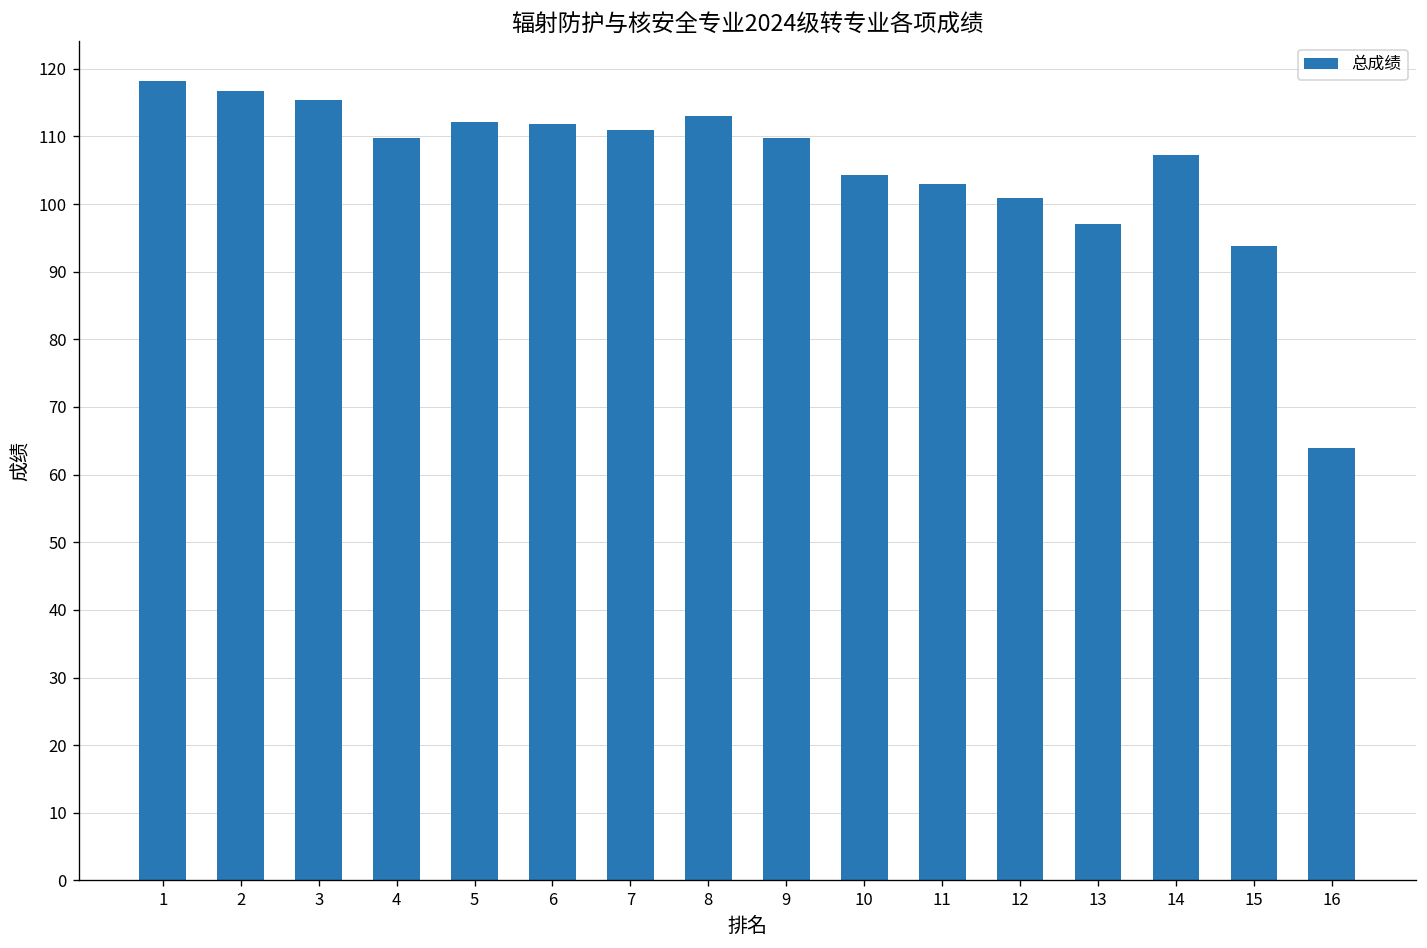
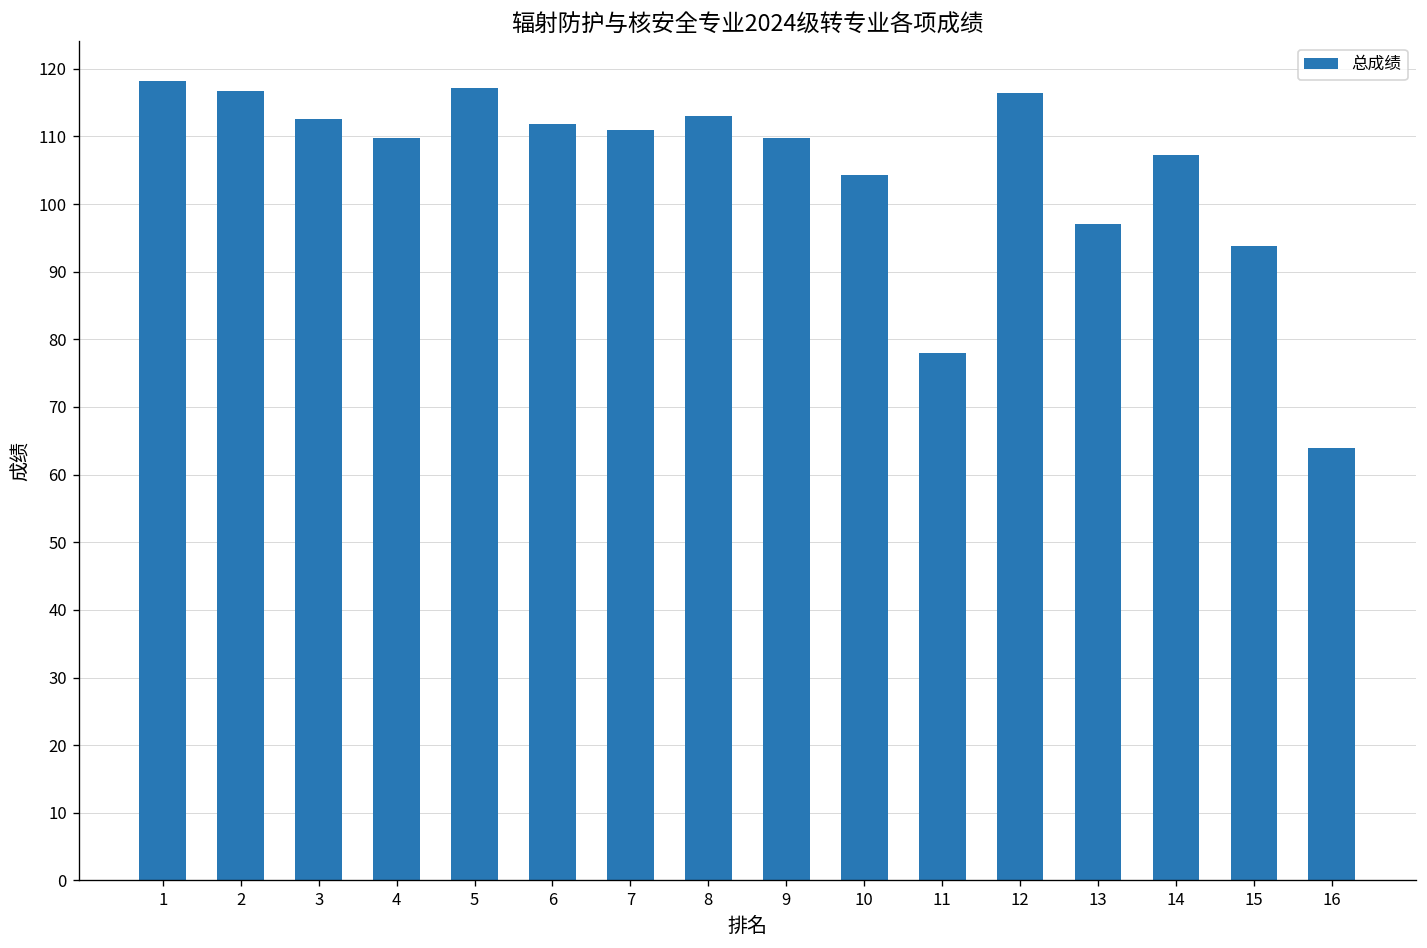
3: 115 -> 113
5: 112 -> 117
11: 103 -> 78
12: 101 -> 116
